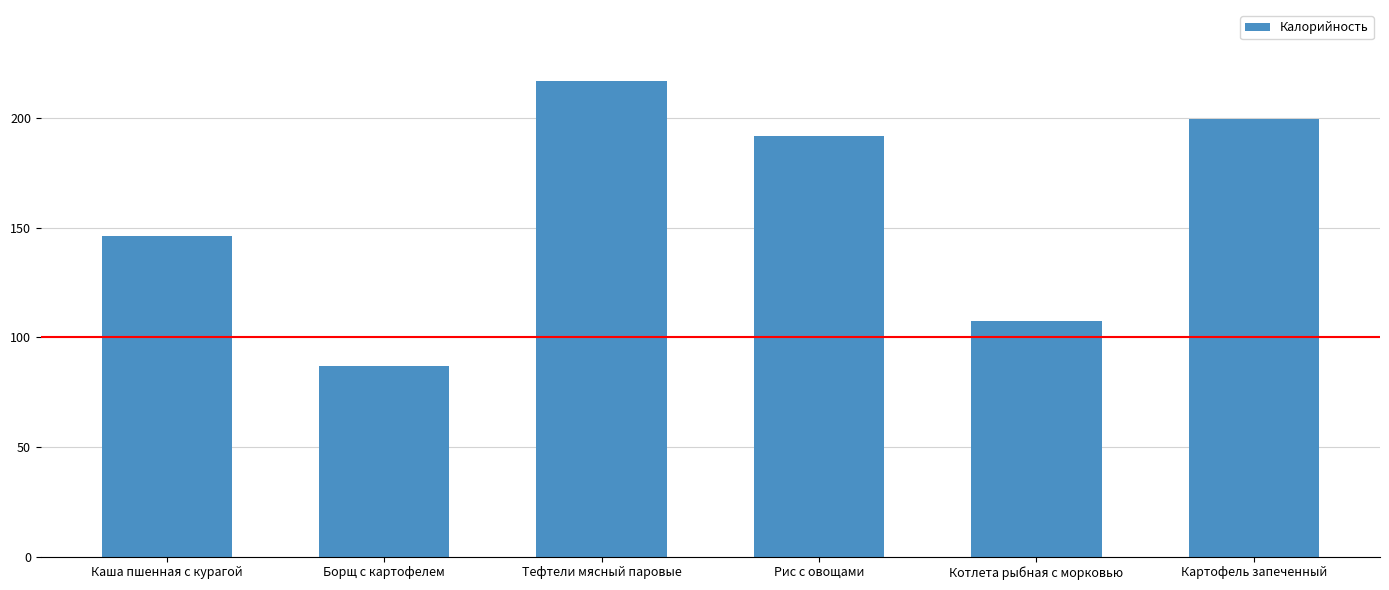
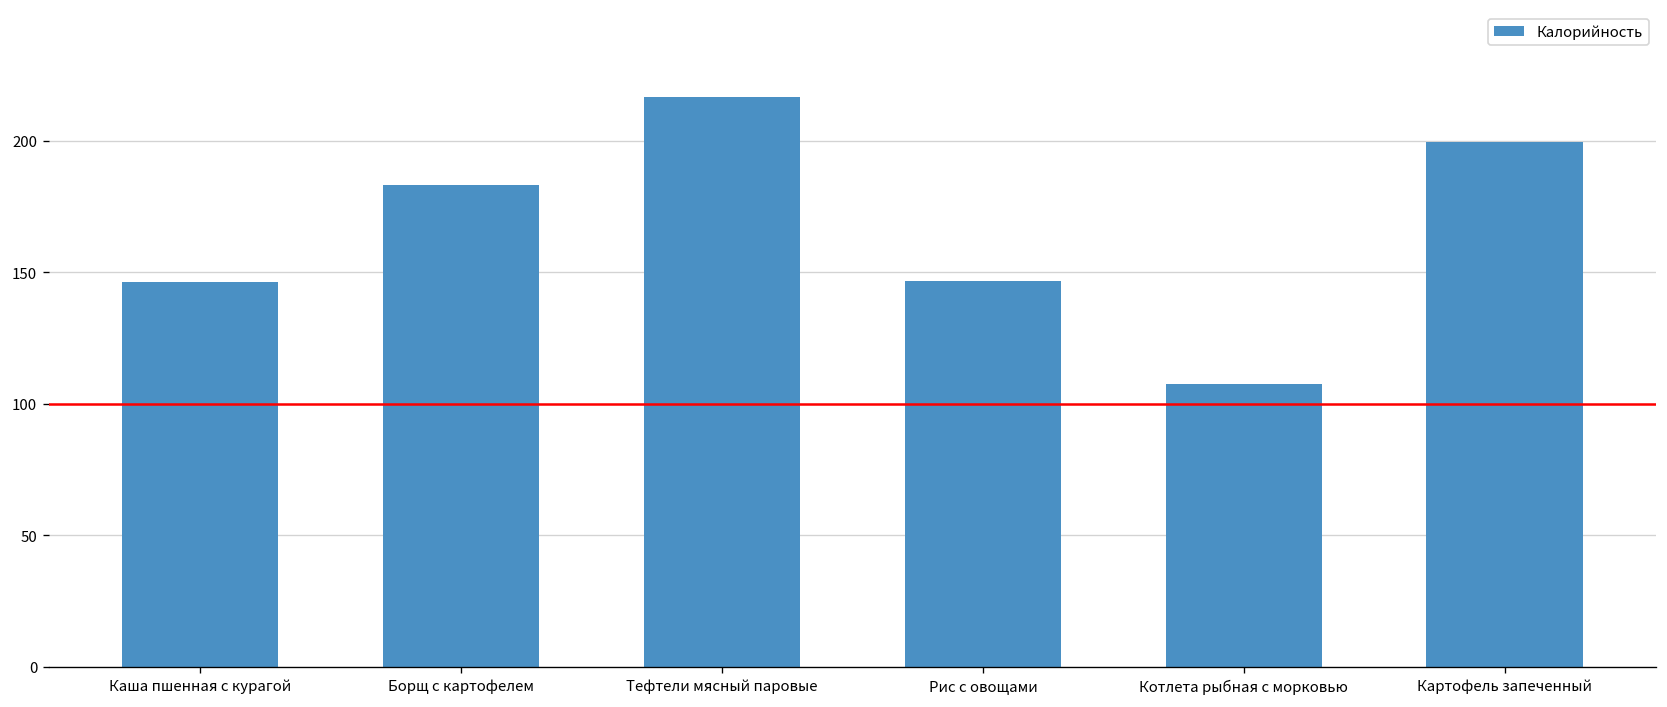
Борщ с картофелем: 87 -> 183
Рис с овощами: 192 -> 147
